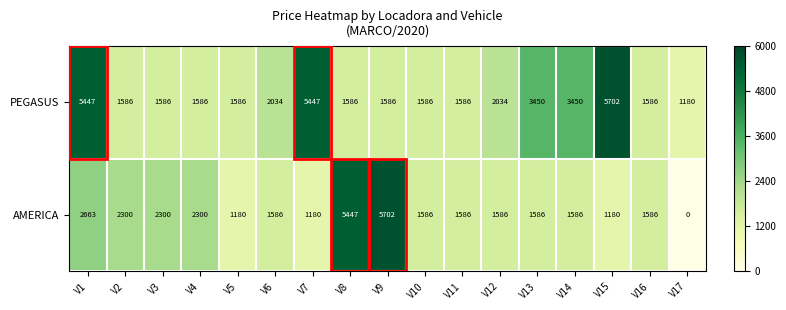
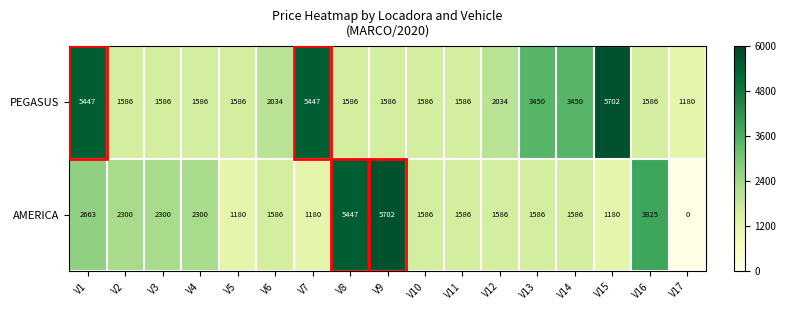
AMERICA, V16: 1586 -> 3825
